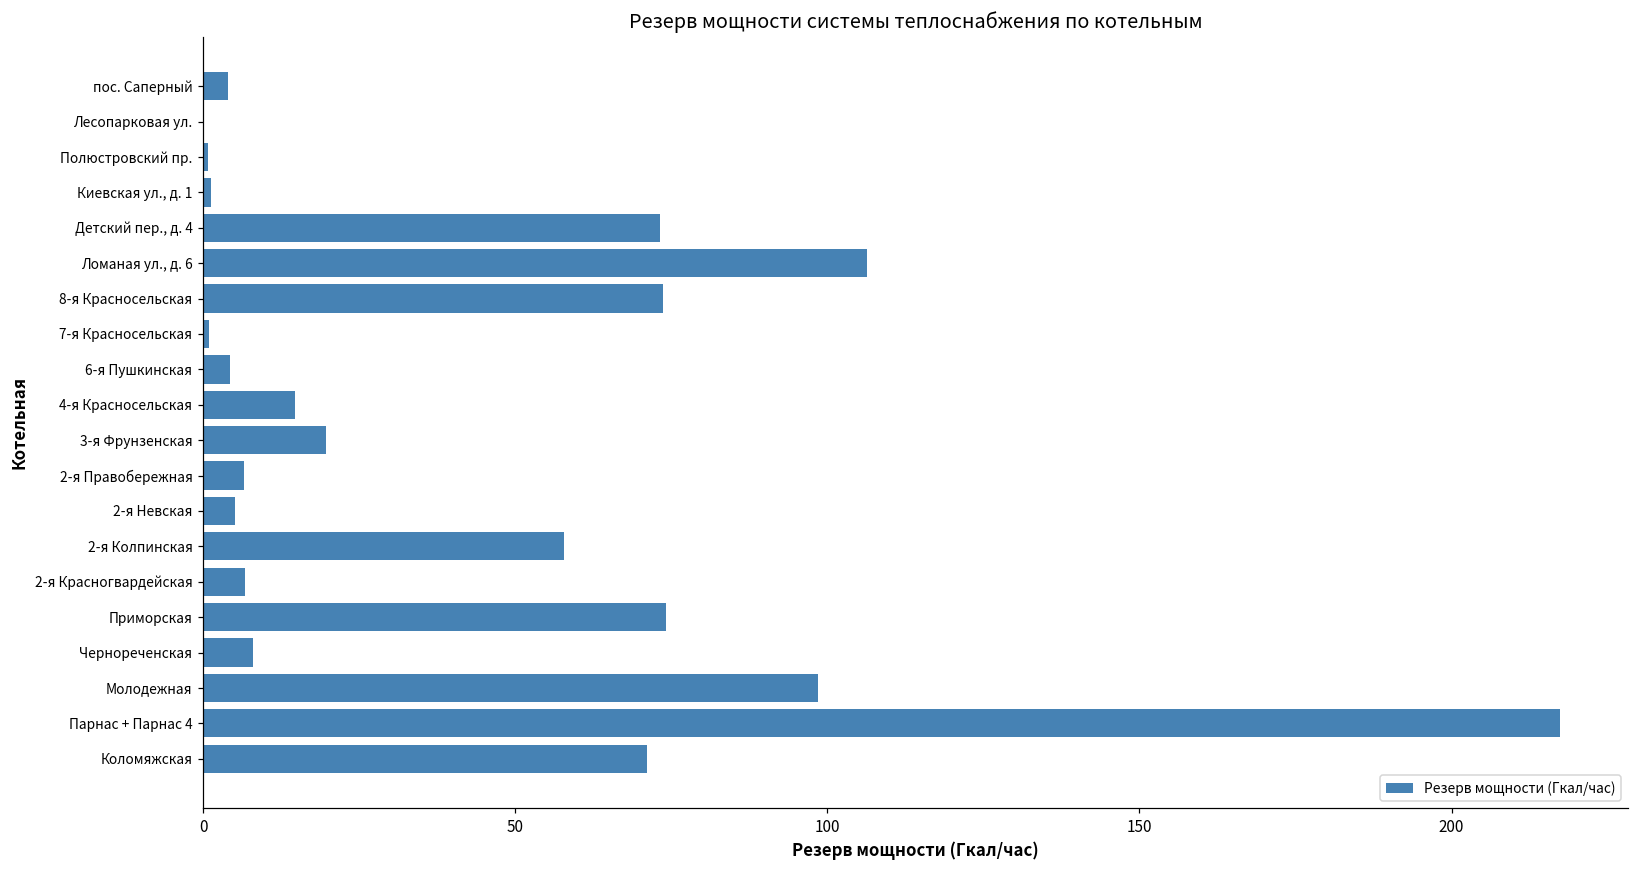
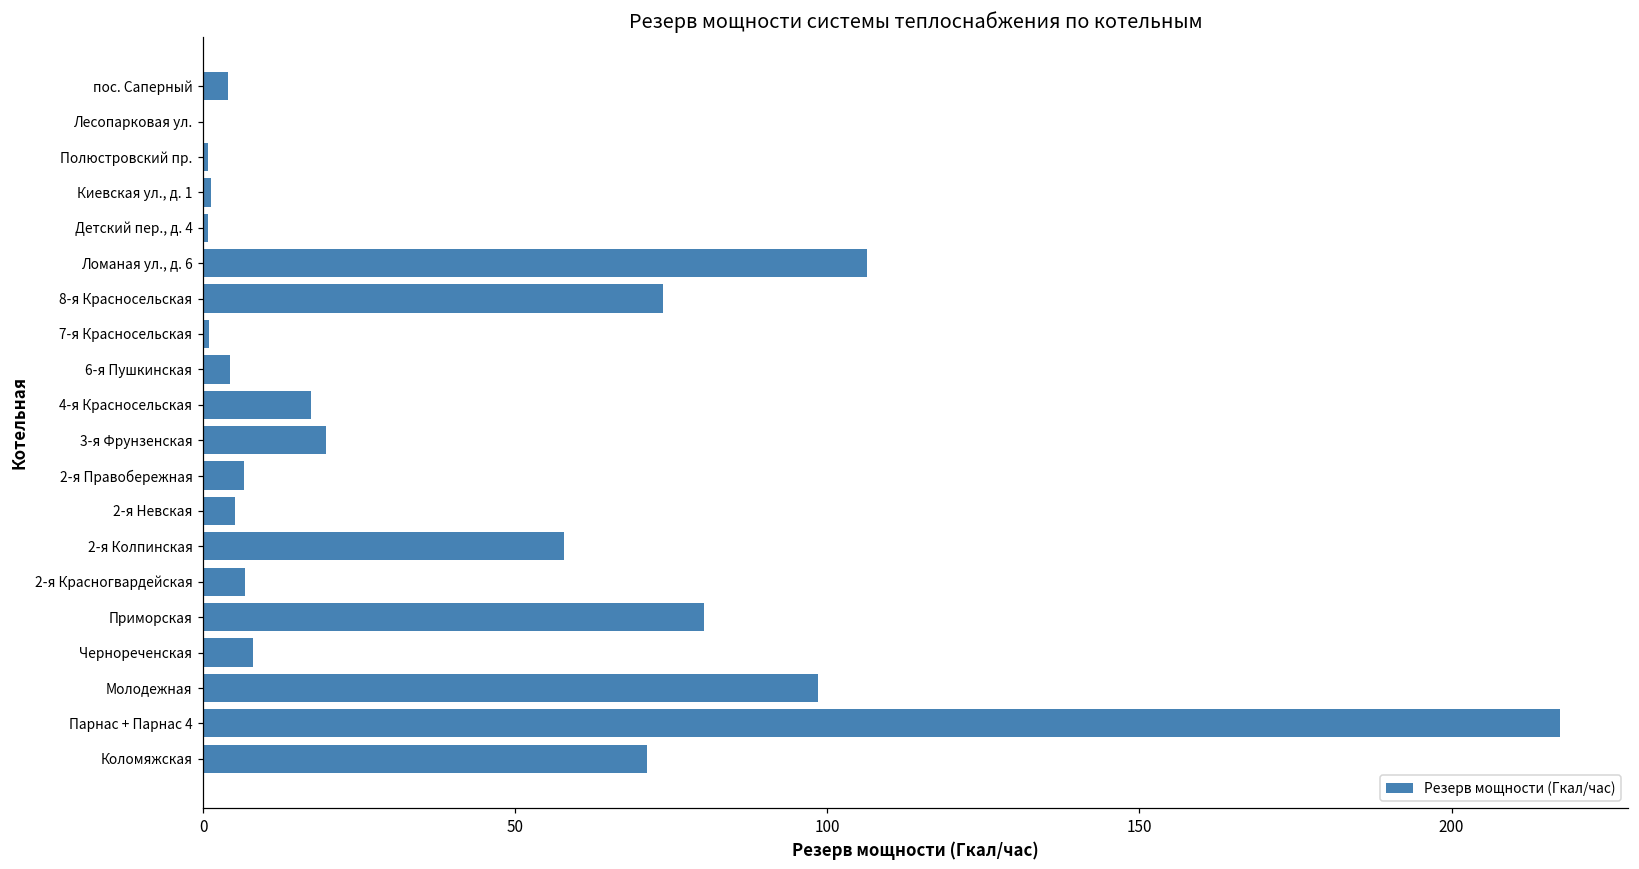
Детский пер., д. 4: 73 -> 1
4-я Красносельская: 15 -> 17
Приморская: 74 -> 80
